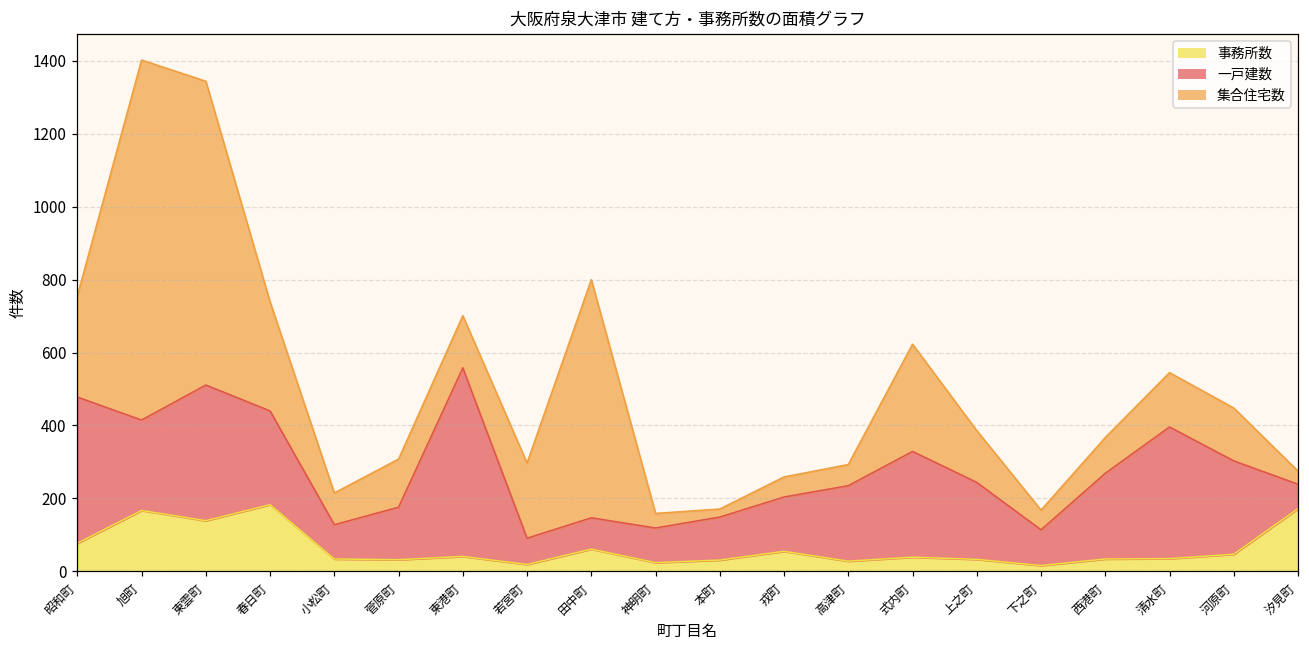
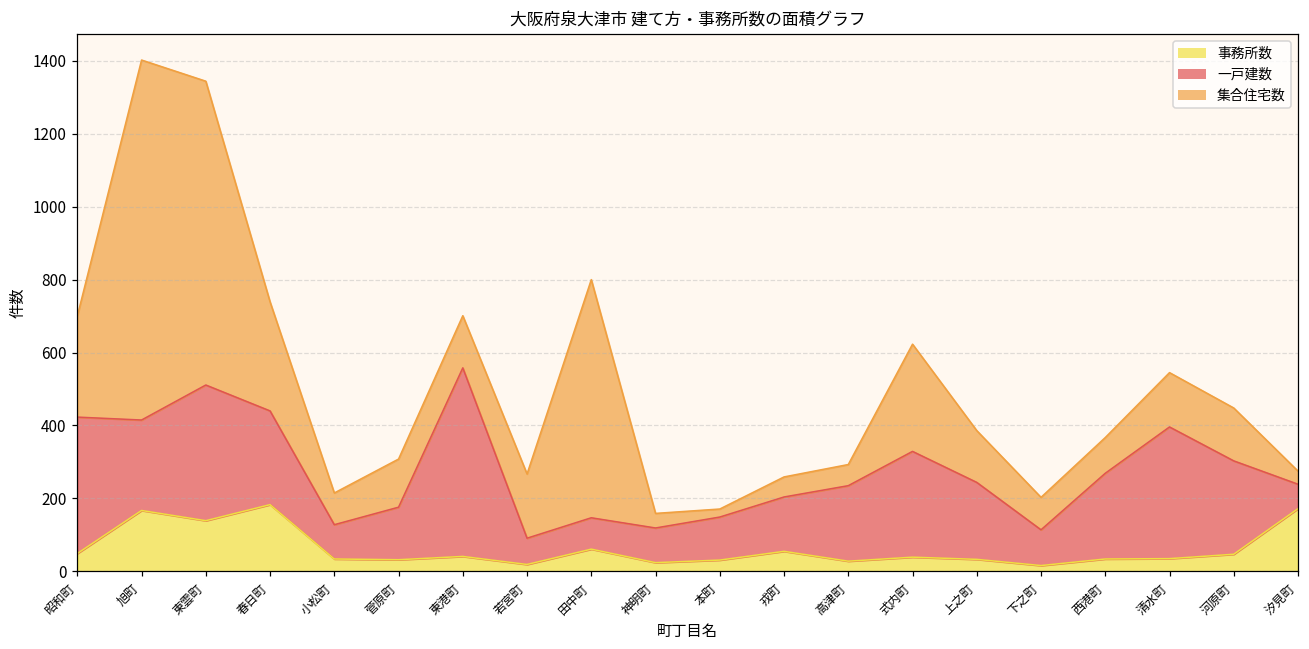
事務所数, 昭和町: 80 -> 50
一戸建数, 昭和町: 400 -> 370
集合住宅数, 若宮町: 210 -> 180
集合住宅数, 下之町: 50 -> 90
